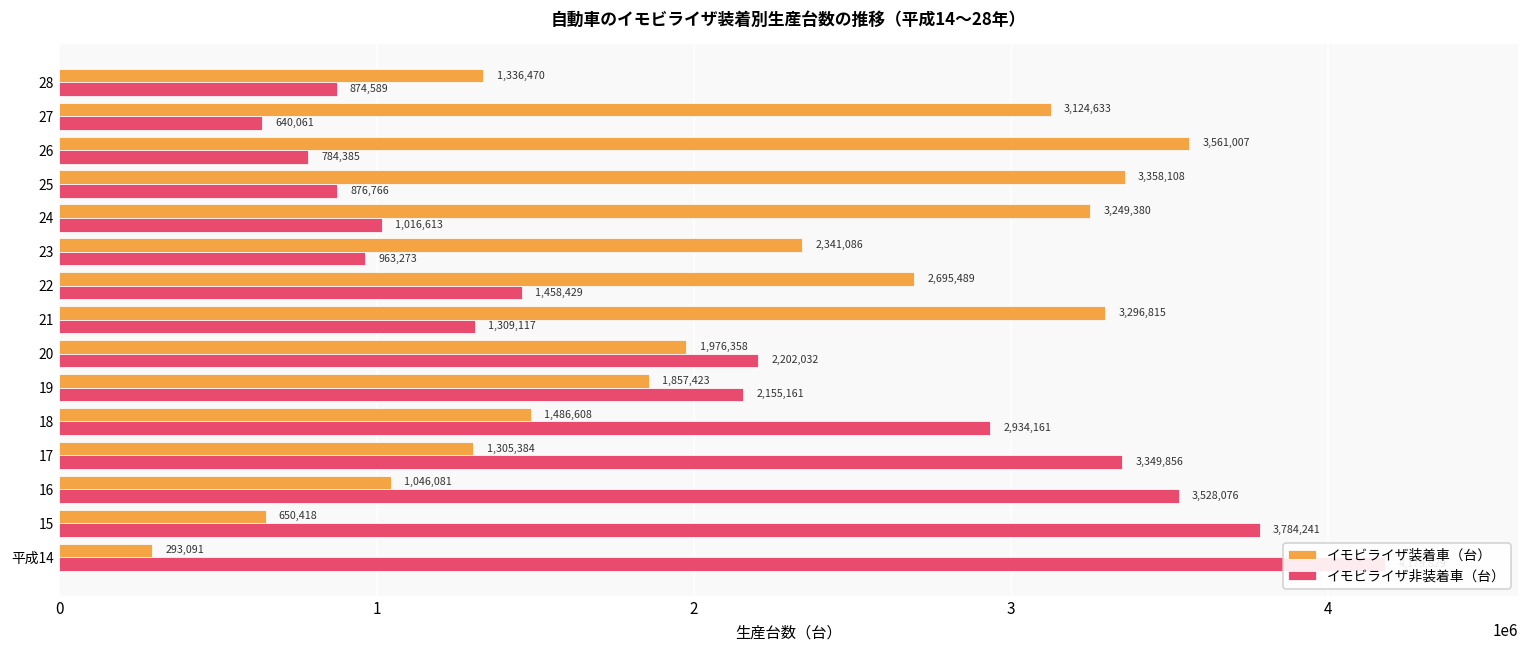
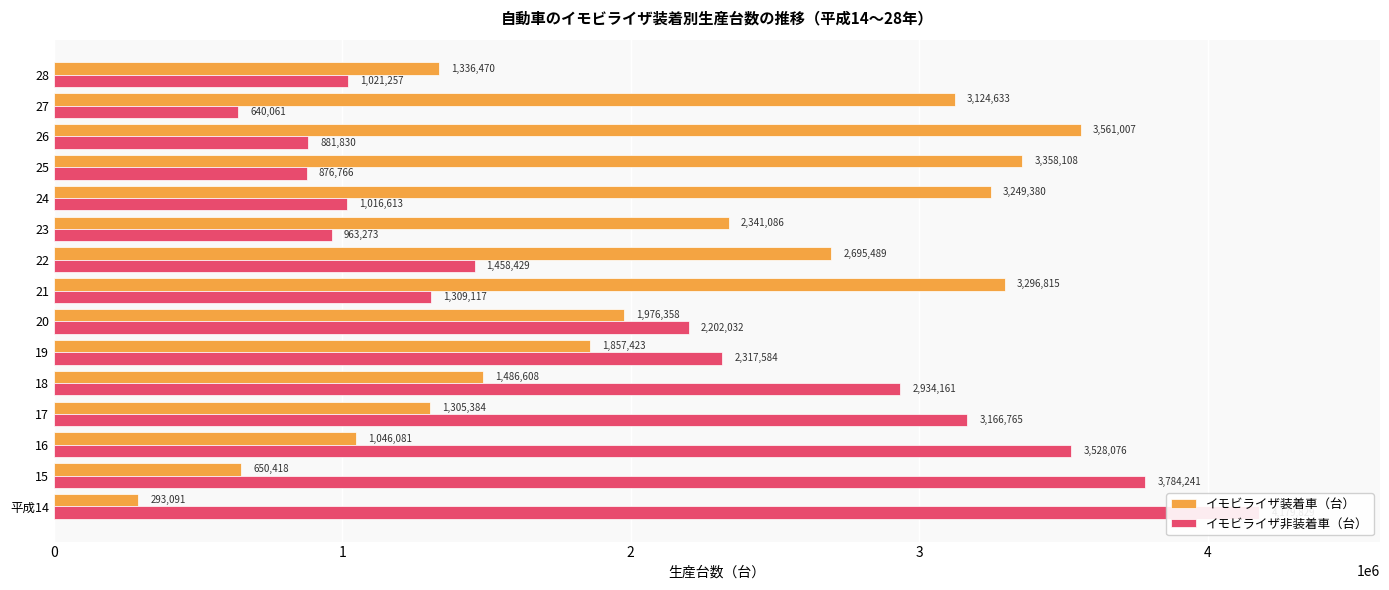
イモビライザ非装着車（台）, 28: 874,589 -> 1,021,257
イモビライザ非装着車（台）, 26: 784,385 -> 881,830
イモビライザ非装着車（台）, 19: 2,155,161 -> 2,317,584
イモビライザ非装着車（台）, 17: 3,349,856 -> 3,166,765
